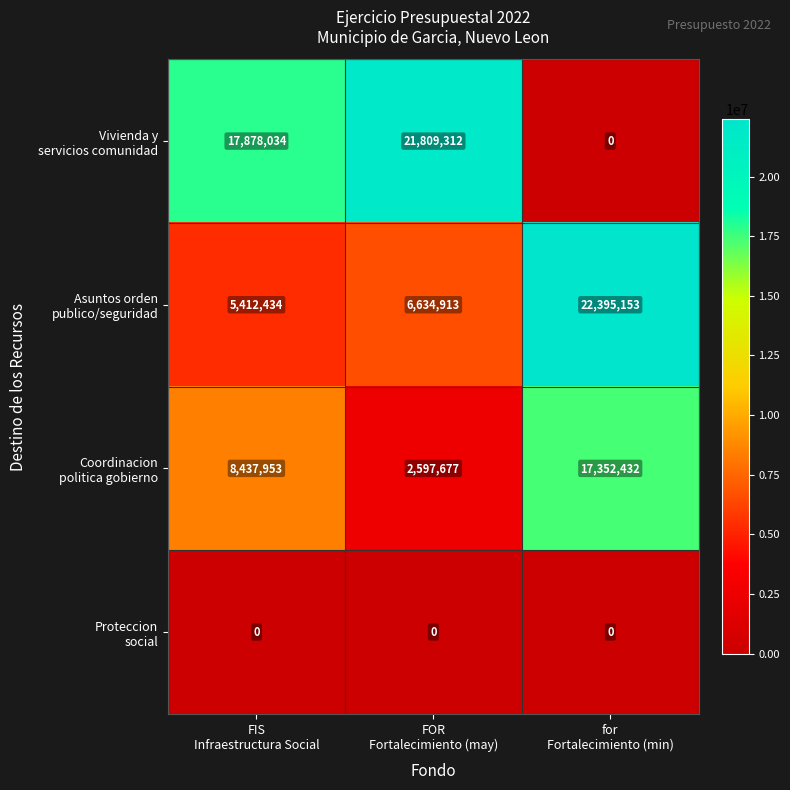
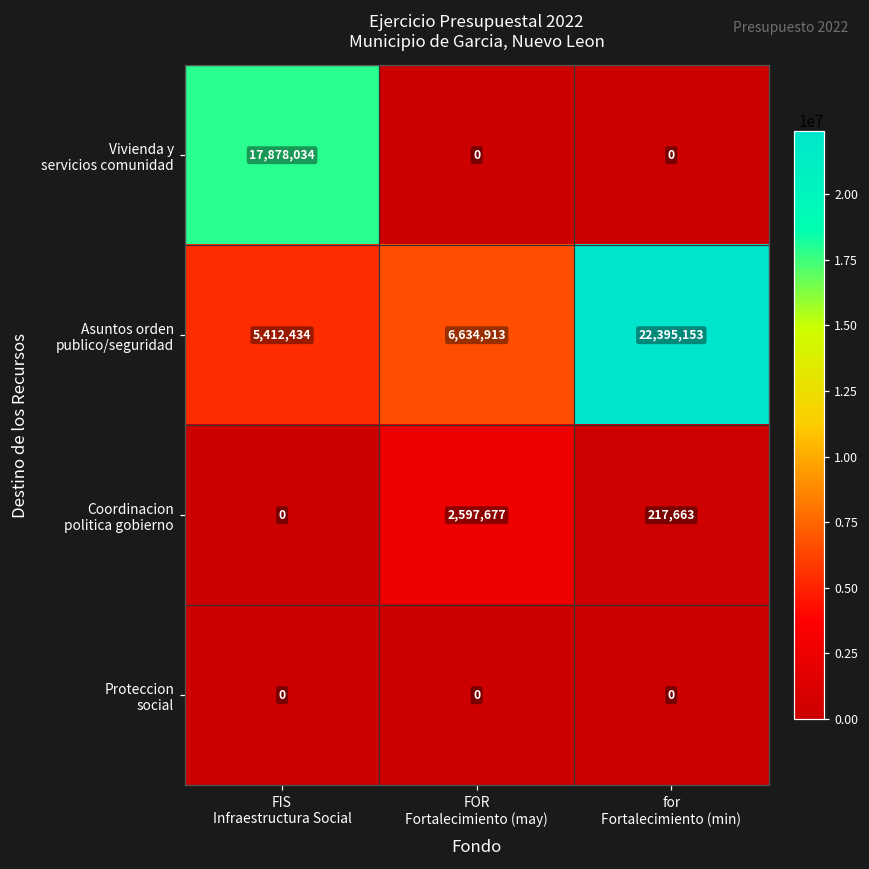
Vivienda y servicios comunidad, FOR Fortalecimiento (may): 21,809,312 -> 0
Coordinacion politica gobierno, FIS Infraestructura Social: 8,437,953 -> 0
Coordinacion politica gobierno, for Fortalecimiento (min): 17,352,432 -> 217,663
